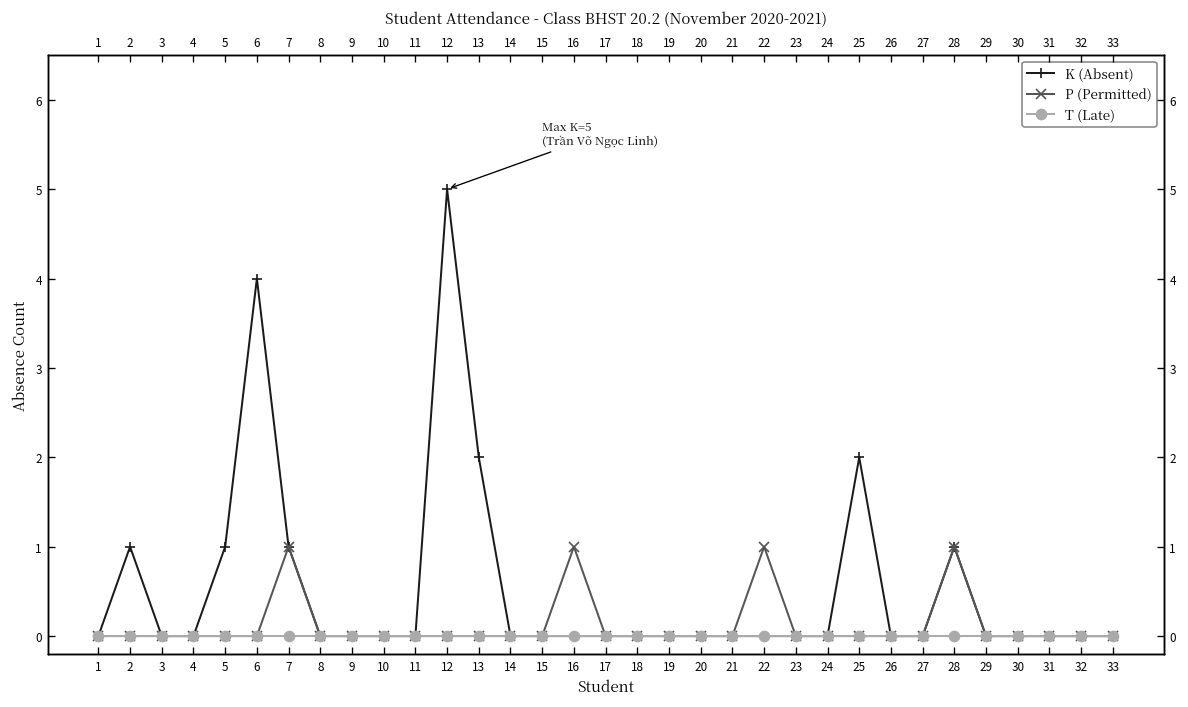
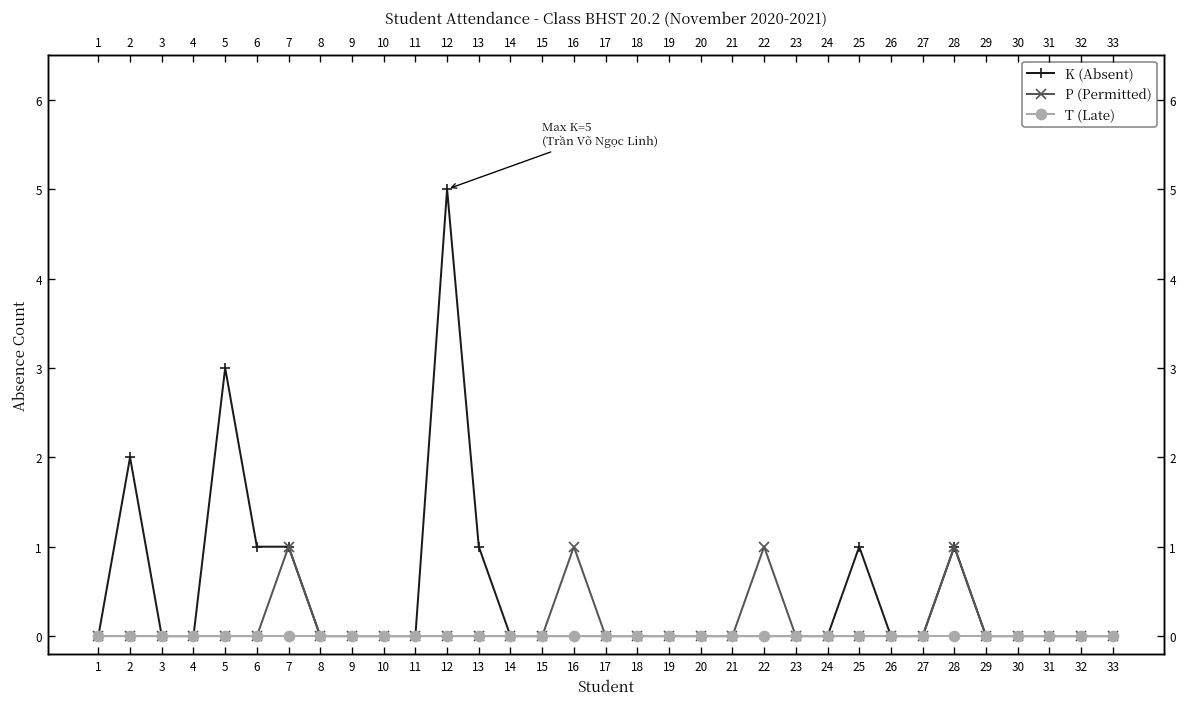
K (Absent), 2: 1 -> 2
K (Absent), 5: 1 -> 3
K (Absent), 6: 4 -> 1
K (Absent), 13: 2 -> 1
K (Absent), 25: 2 -> 1
